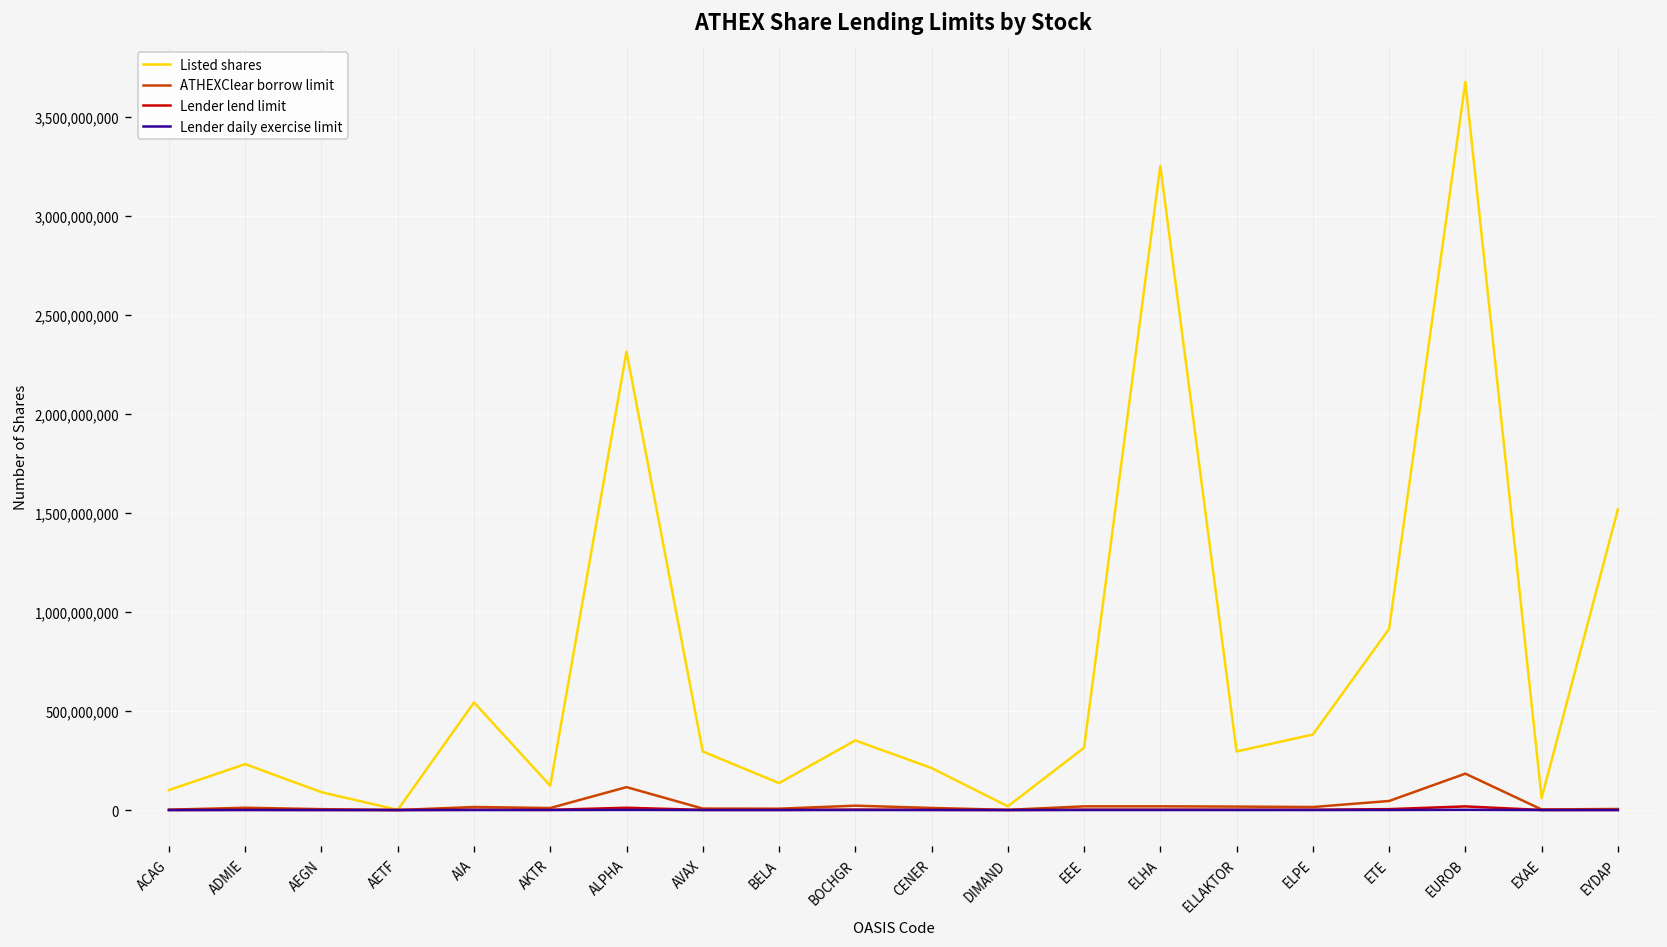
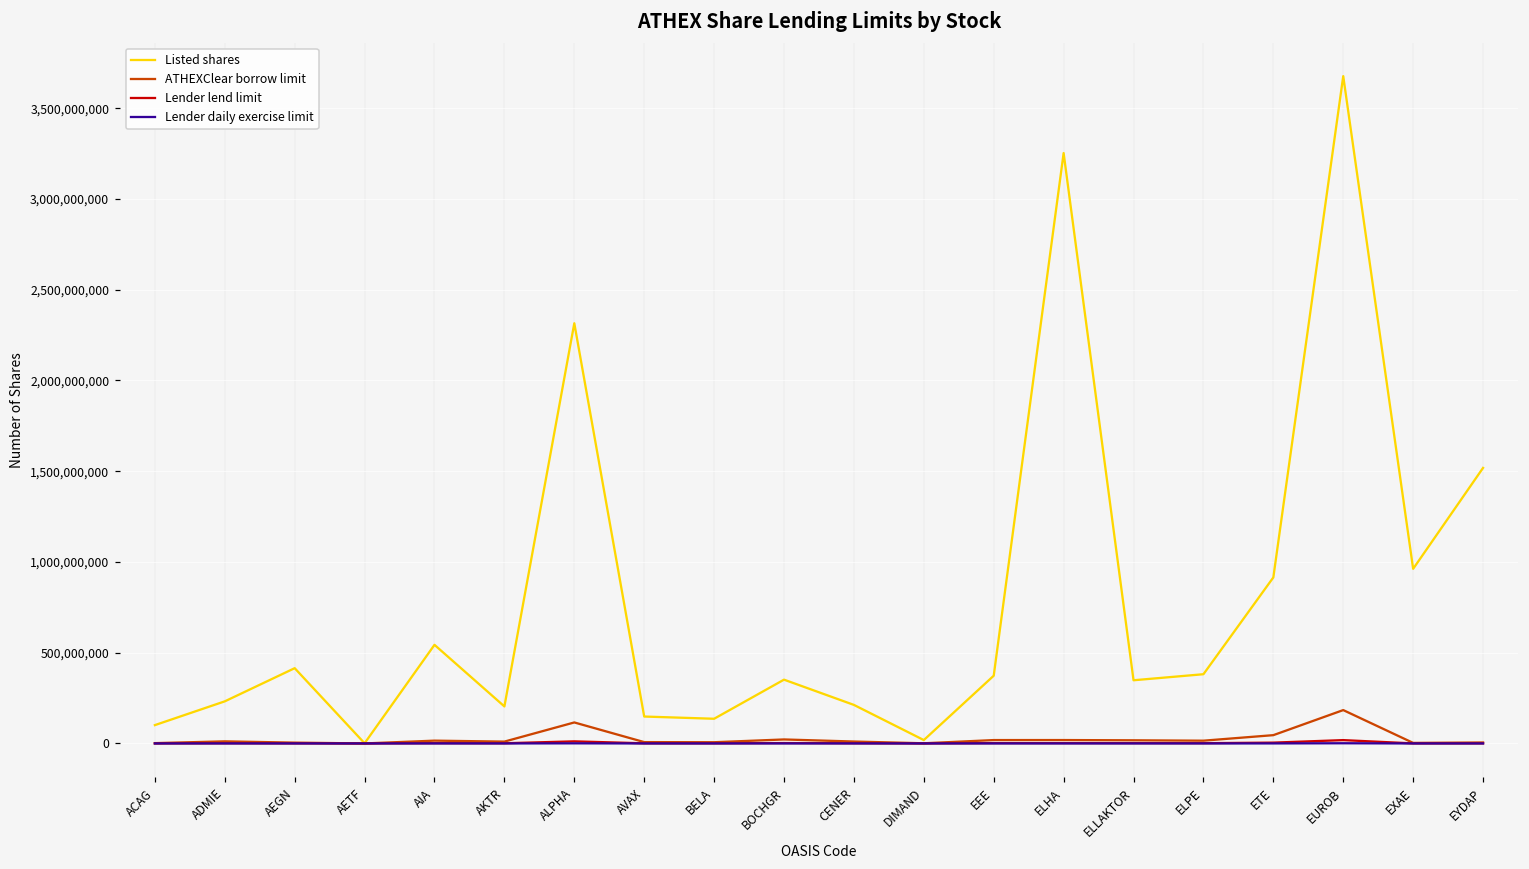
Listed shares, AEGN: 90,000,000 -> 410,000,000
Listed shares, AKTR: 120,000,000 -> 200,000,000
Listed shares, AVAX: 300,000,000 -> 150,000,000
Listed shares, EEE: 310,000,000 -> 370,000,000
Listed shares, ELLAKTOR: 300,000,000 -> 350,000,000
Listed shares, EXAE: 60,000,000 -> 960,000,000
